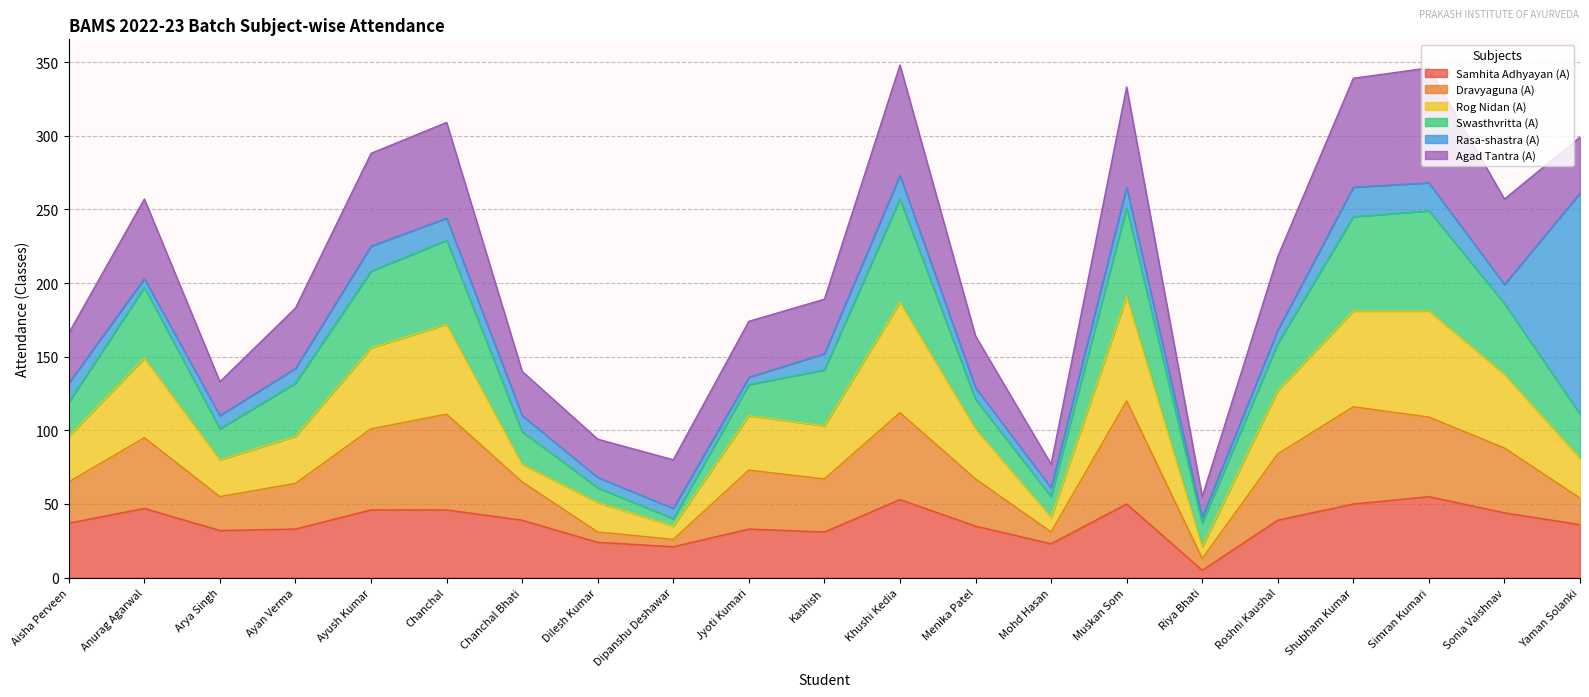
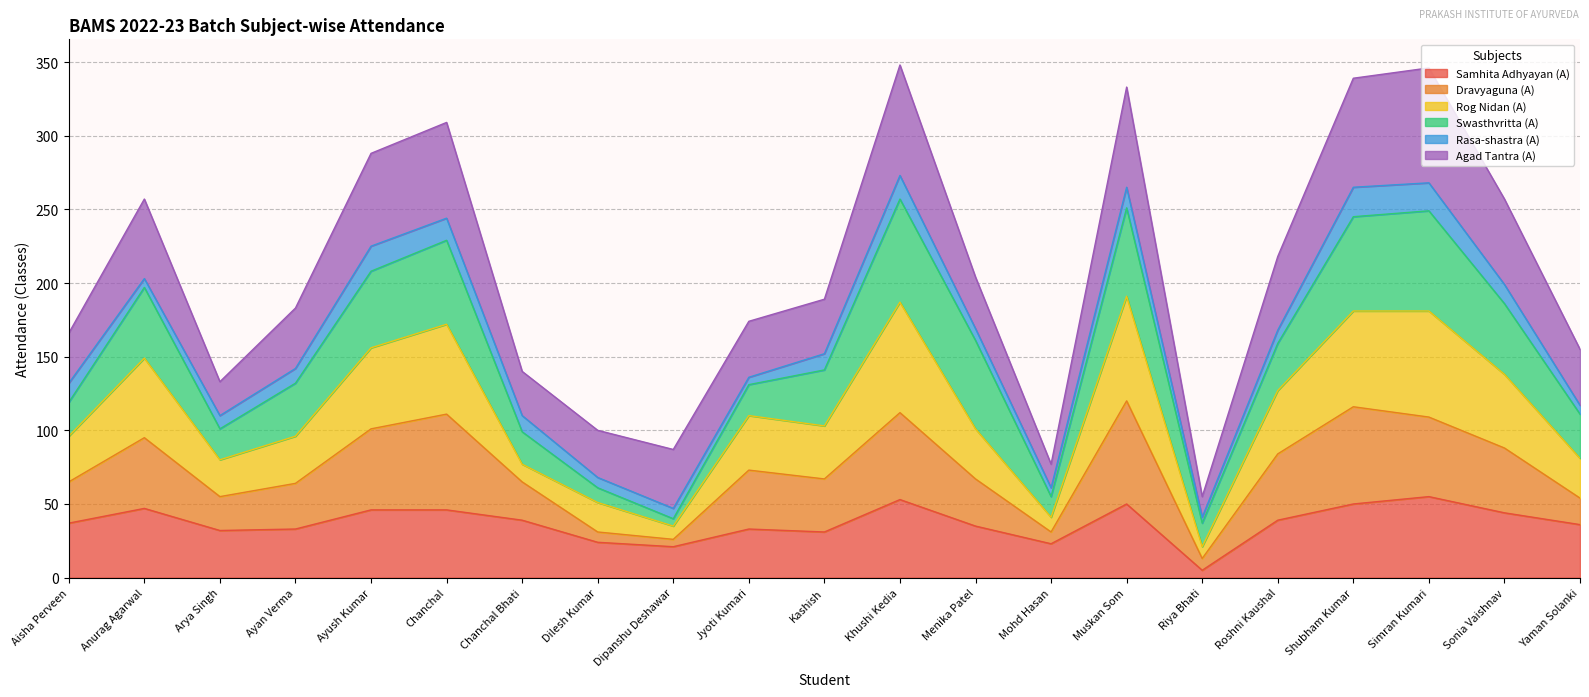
Agad Tantra (A), Dilesh Kumar: 26 -> 32
Agad Tantra (A), Dipanshu Deshawar: 33 -> 40
Swasthvritta (A), Menika Patel: 20 -> 60
Rasa-shastra (A), Yaman Solanki: 150 -> 6
